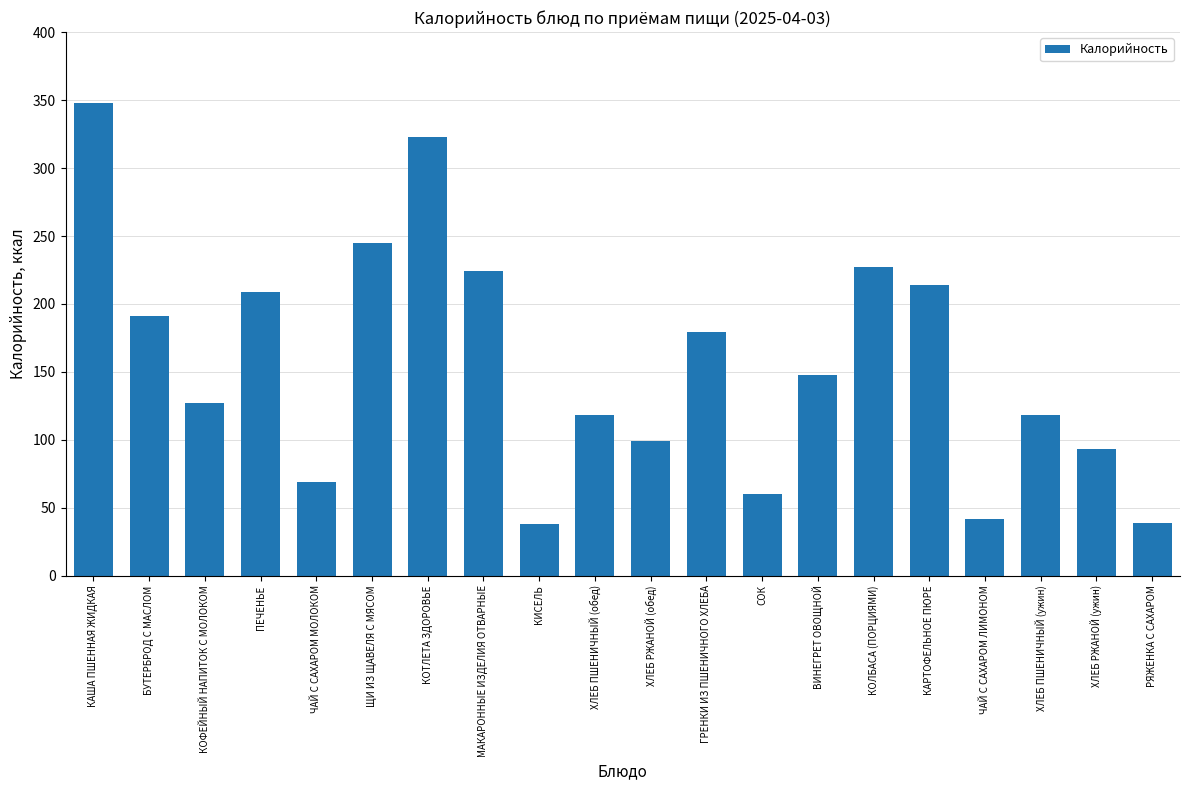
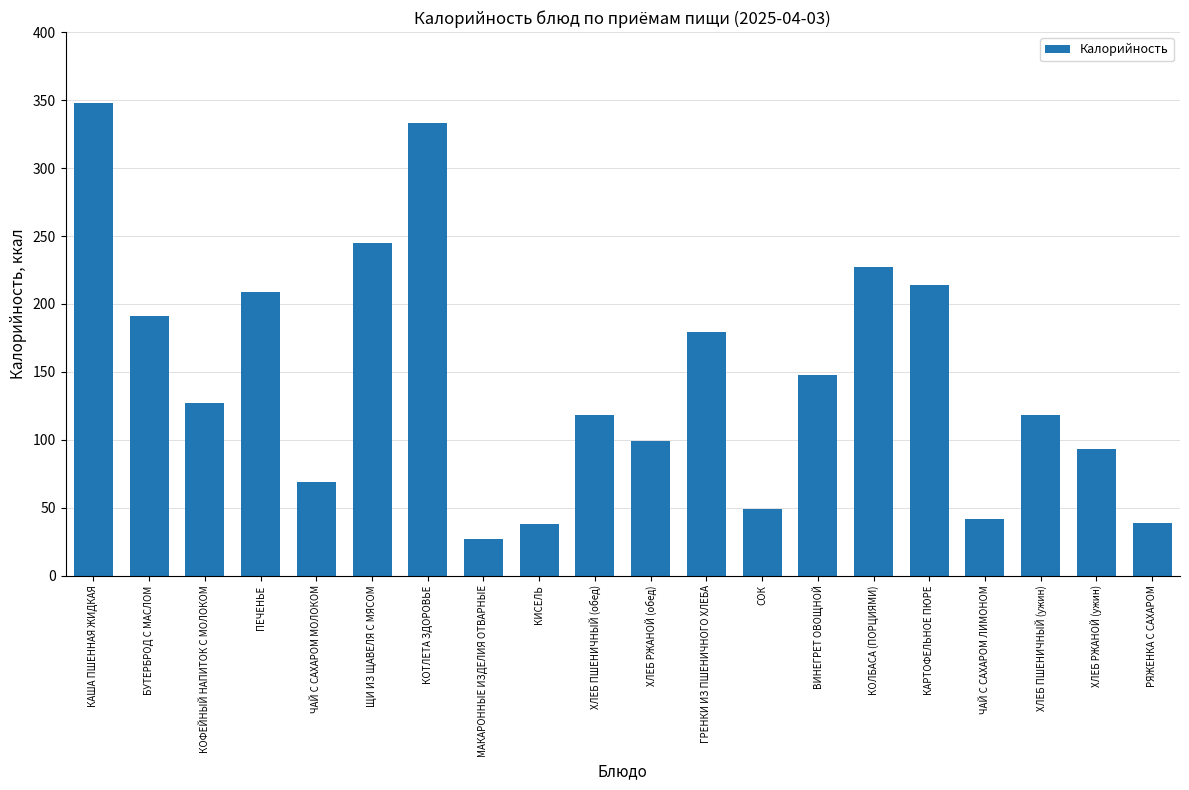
КОТЛЕТА ЗДОРОВЬЕ: 323 -> 333
МАКАРОННЫЕ ИЗДЕЛИЯ ОТВАРНЫЕ: 224 -> 27
СОК: 60 -> 49
